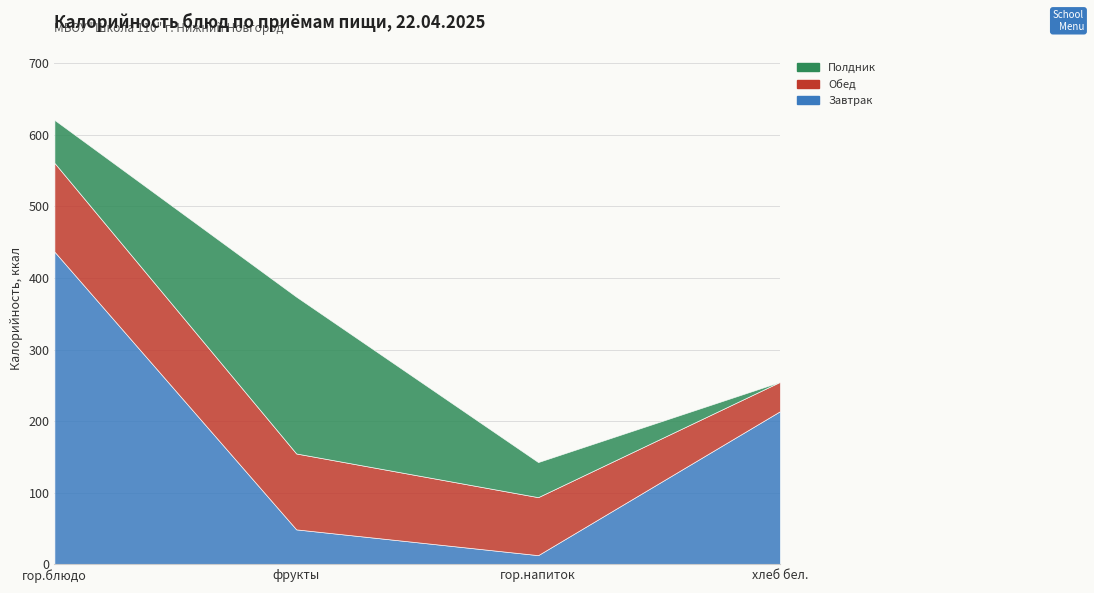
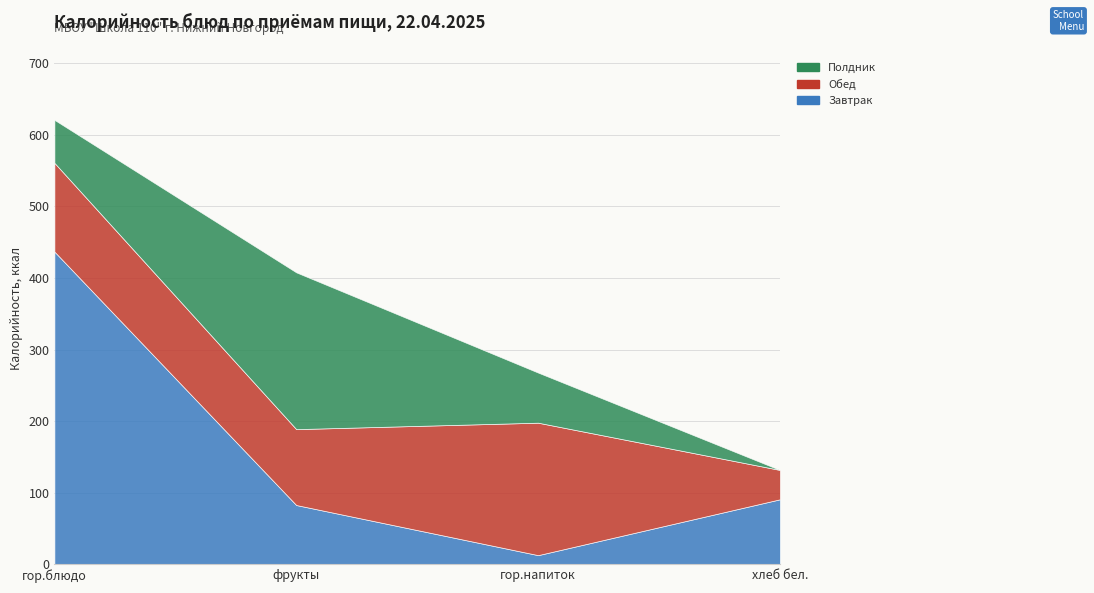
Завтрак, фрукты: 50 -> 80
Обед, гор.напиток: 80 -> 190
Полдник, гор.напиток: 50 -> 70
Завтрак, хлеб бел.: 210 -> 90
